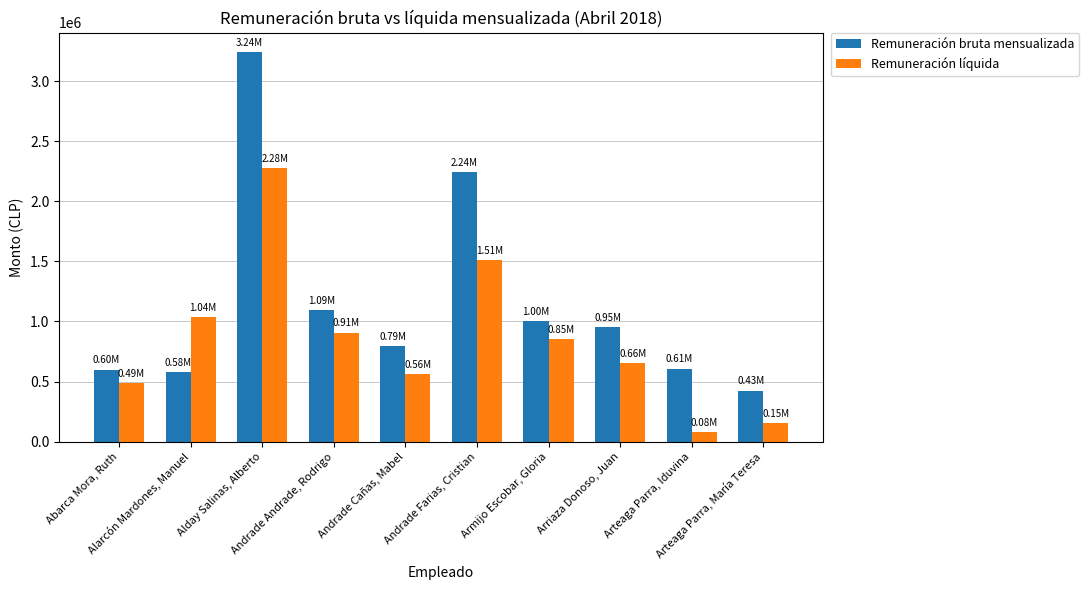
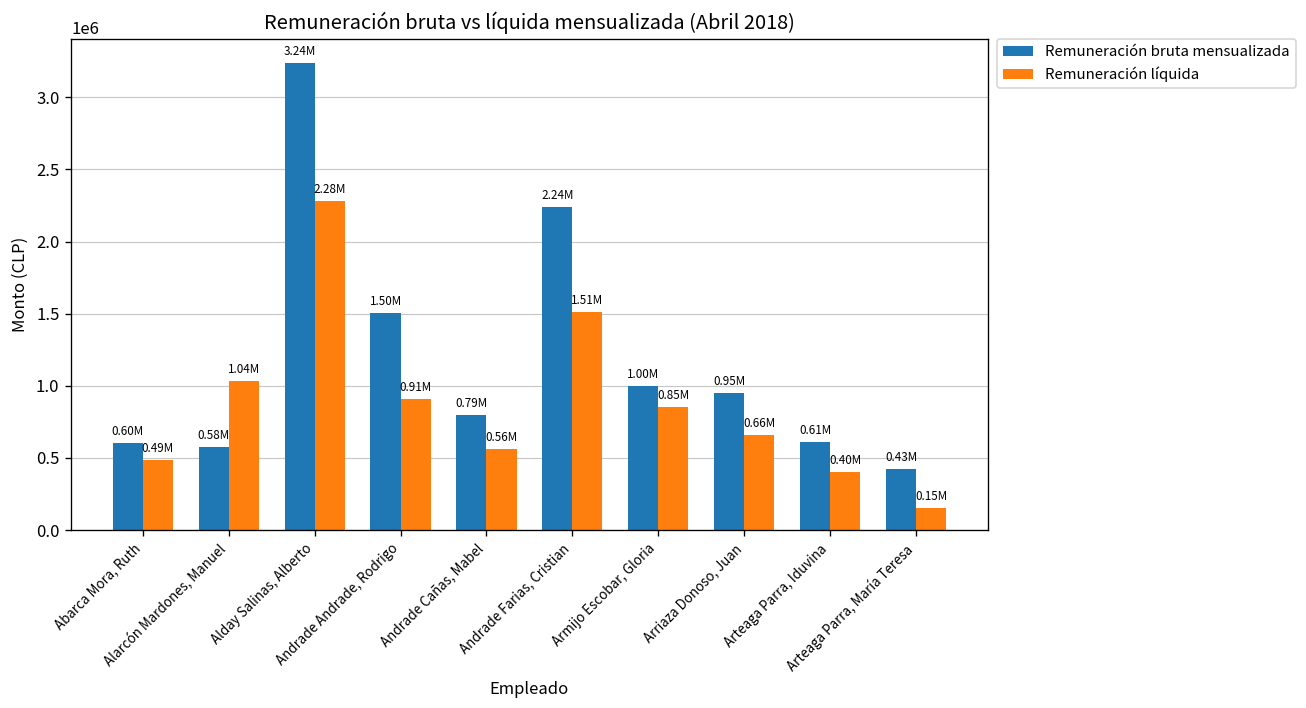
Remuneración bruta mensualizada, Andrade Andrade, Rodrigo: 1.09M -> 1.50M
Remuneración líquida, Arteaga Parra, Iduvina: 0.08M -> 0.40M
